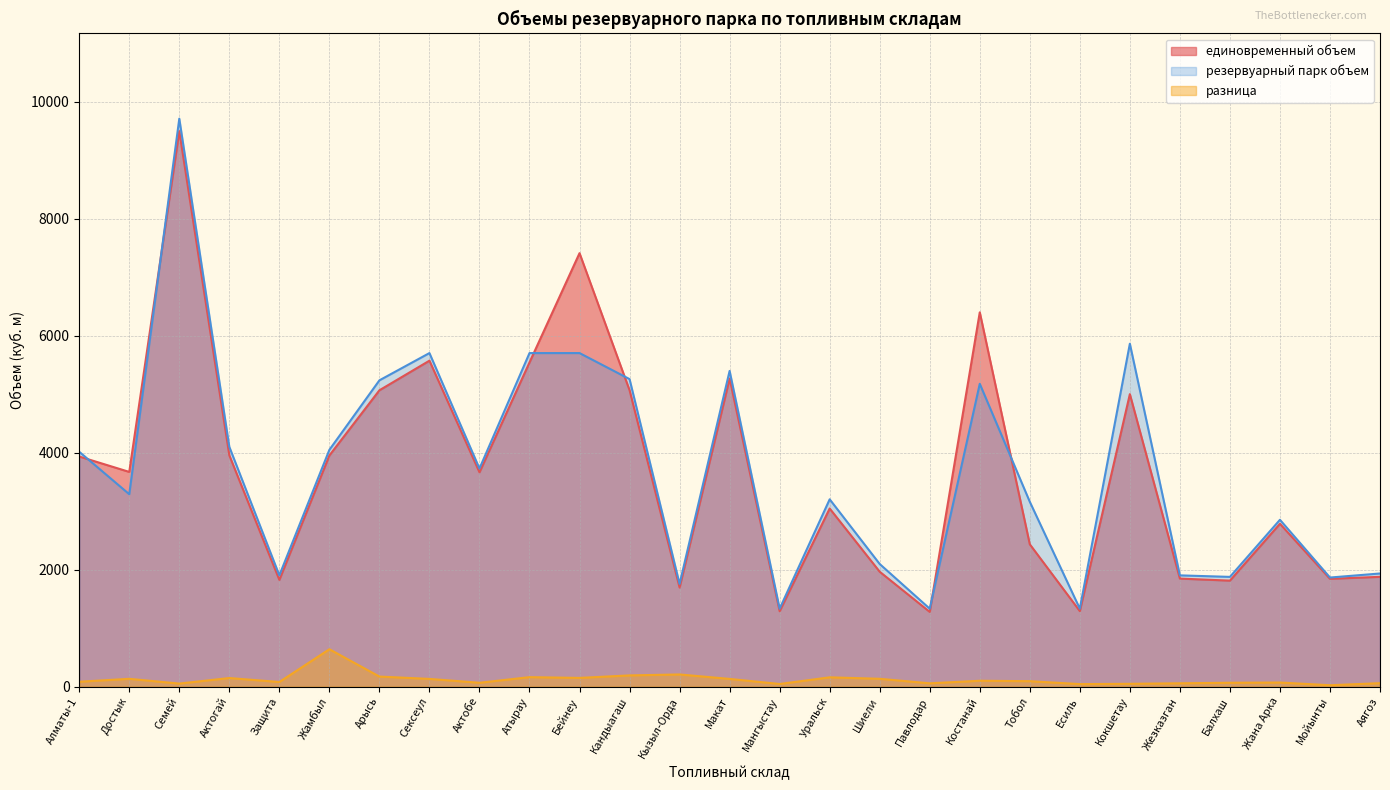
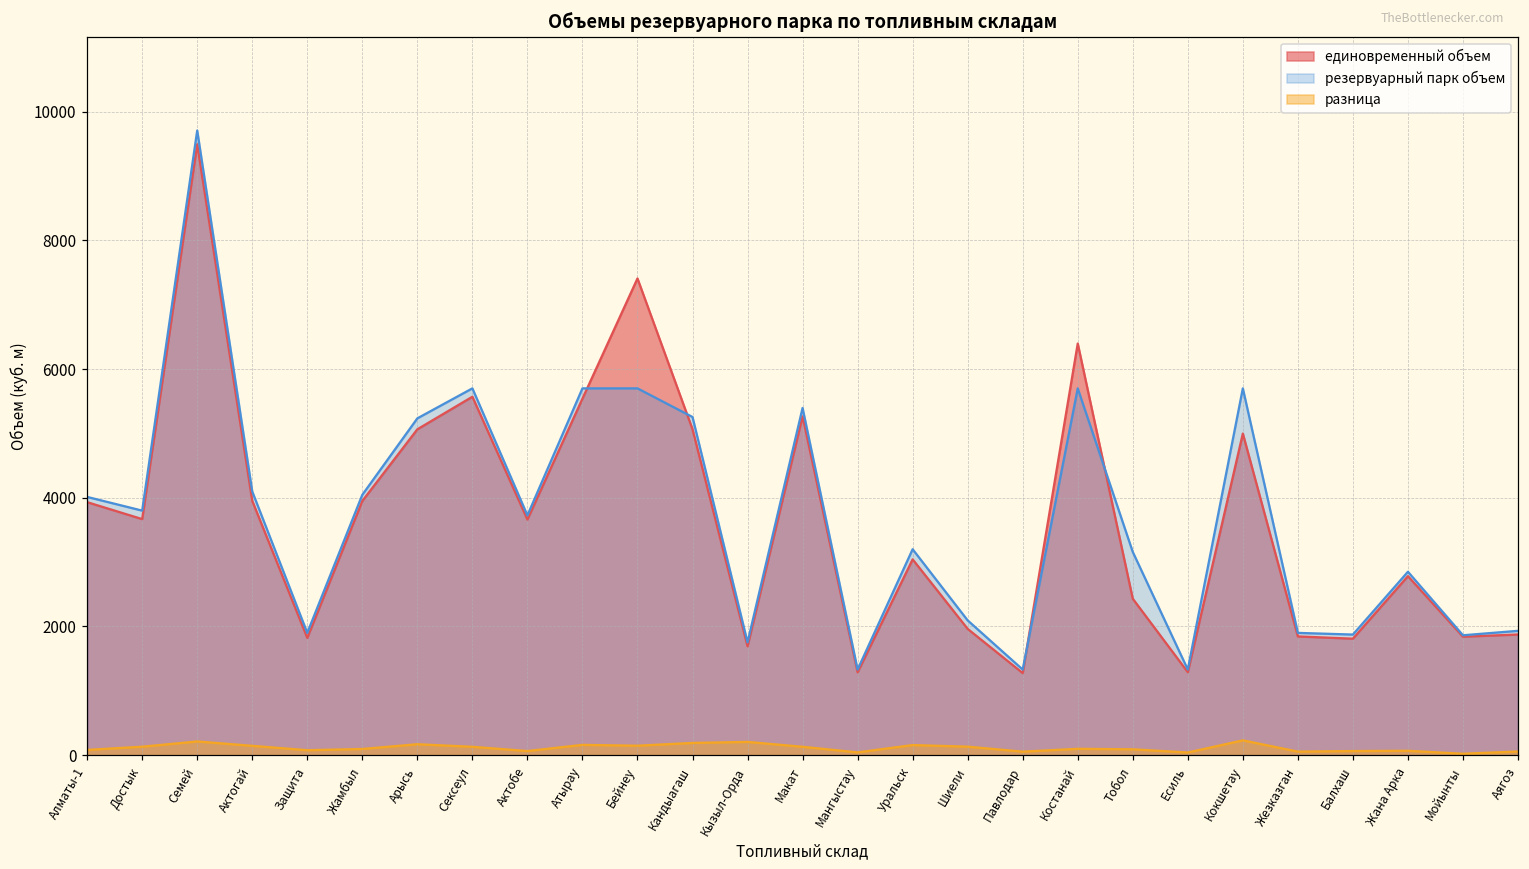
резервуарный парк объем, Достык: 3300 -> 3800
разница, Семей: 100 -> 200
разница, Жамбыл: 600 -> 100
резервуарный парк объем, Костанай: 5200 -> 5700
резервуарный парк объем, Кокшетау: 5900 -> 5700
разница, Кокшетау: 0 -> 200
